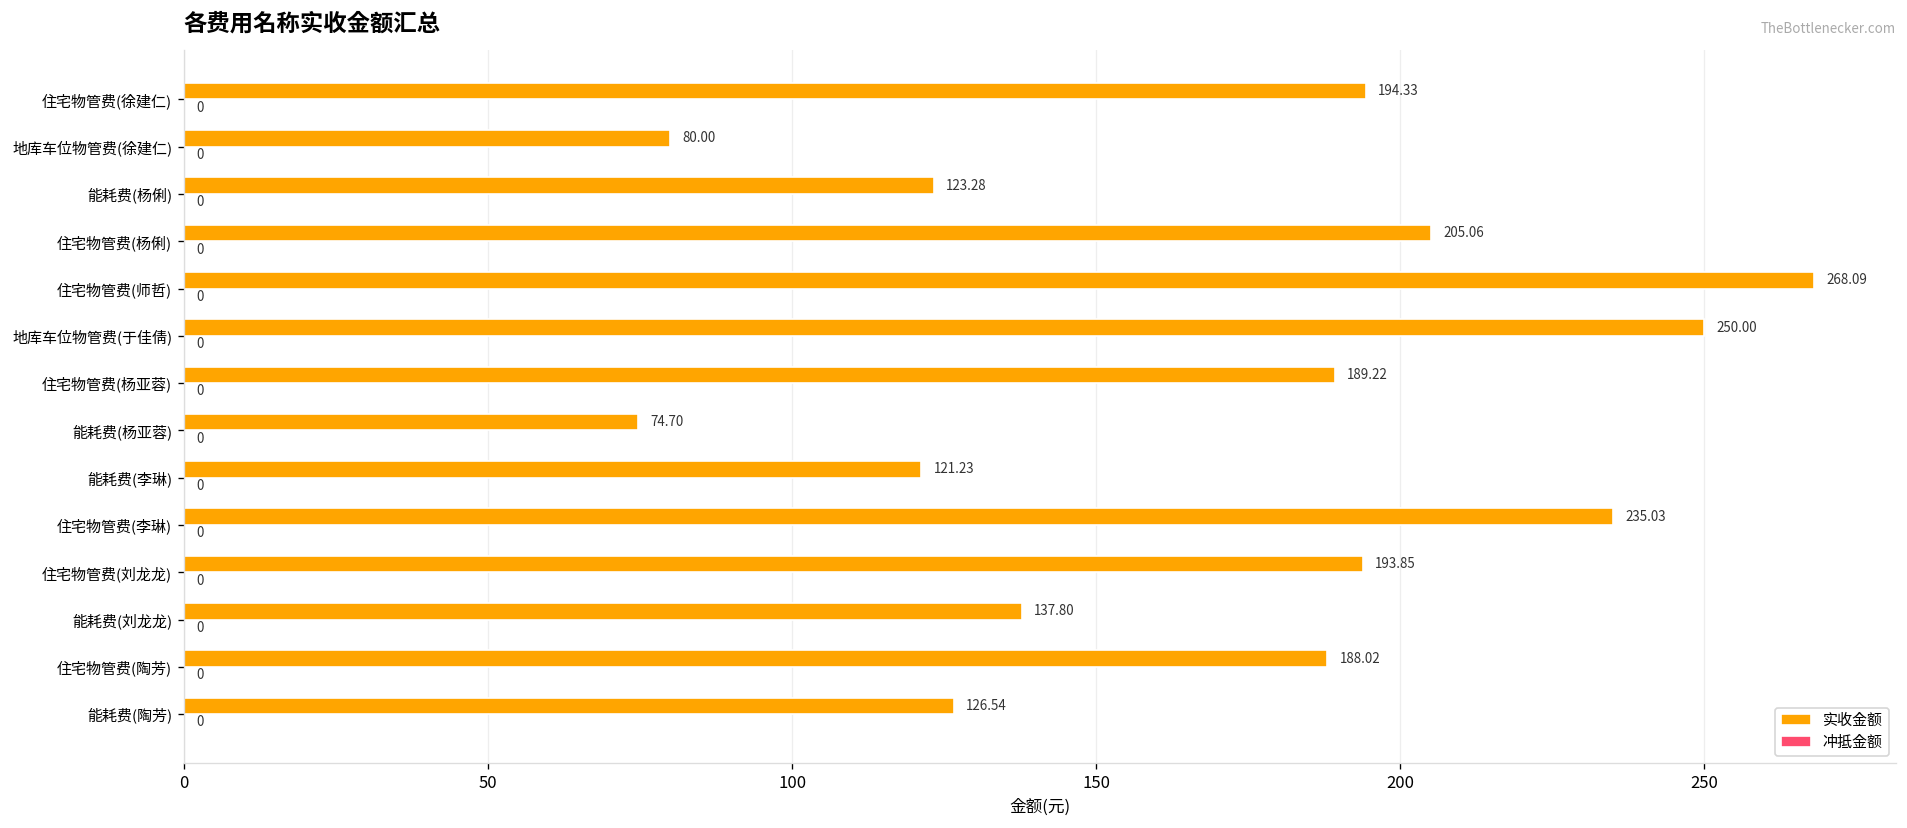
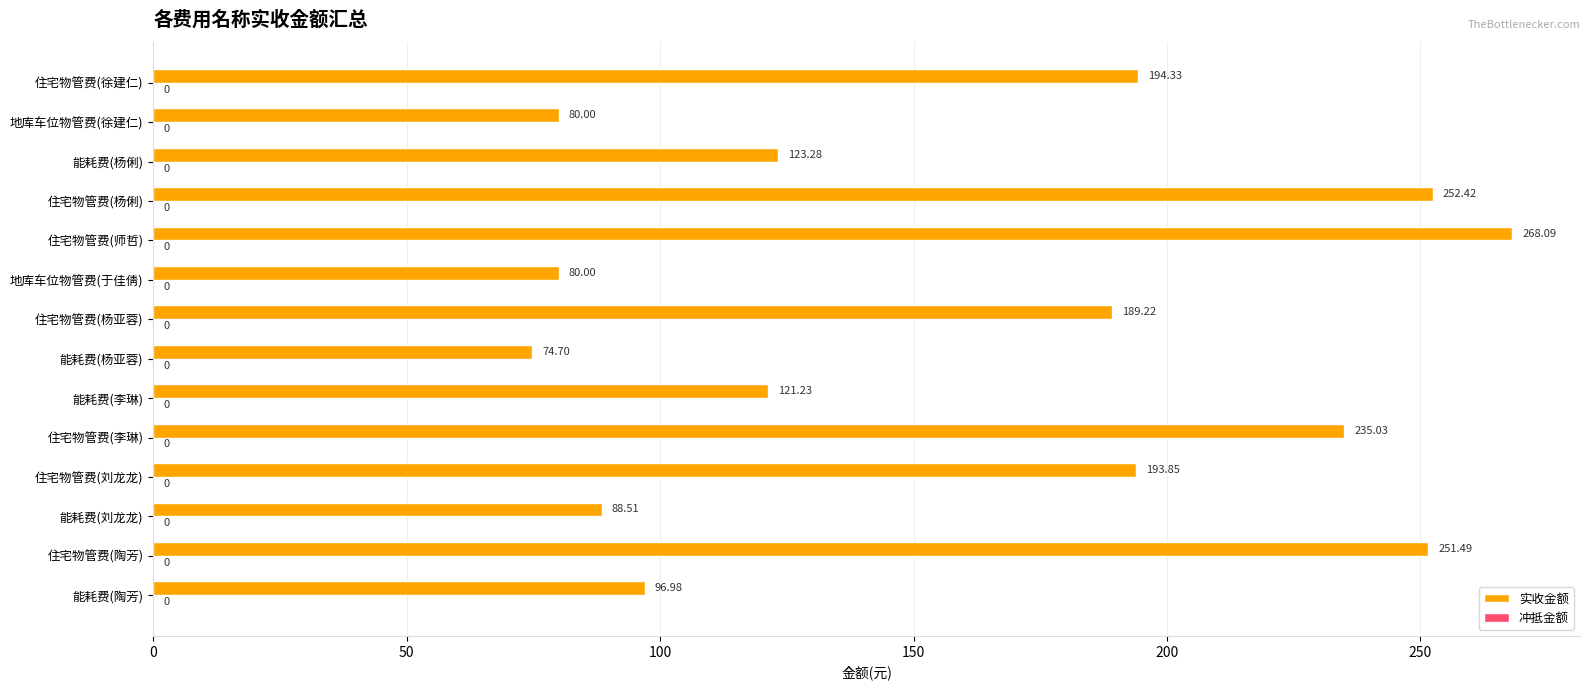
实收金额, 住宅物管费(杨俐): 205.06 -> 252.42
实收金额, 地库车位物管费(于佳倩): 250.00 -> 80.00
实收金额, 能耗费(刘龙龙): 137.80 -> 88.51
实收金额, 住宅物管费(陶芳): 188.02 -> 251.49
实收金额, 能耗费(陶芳): 126.54 -> 96.98
